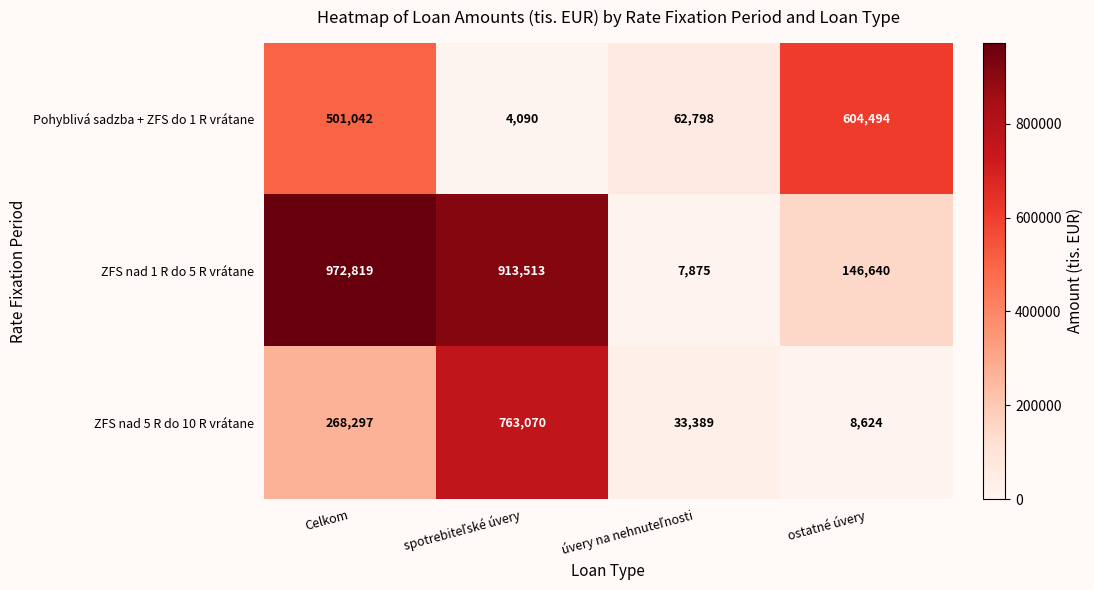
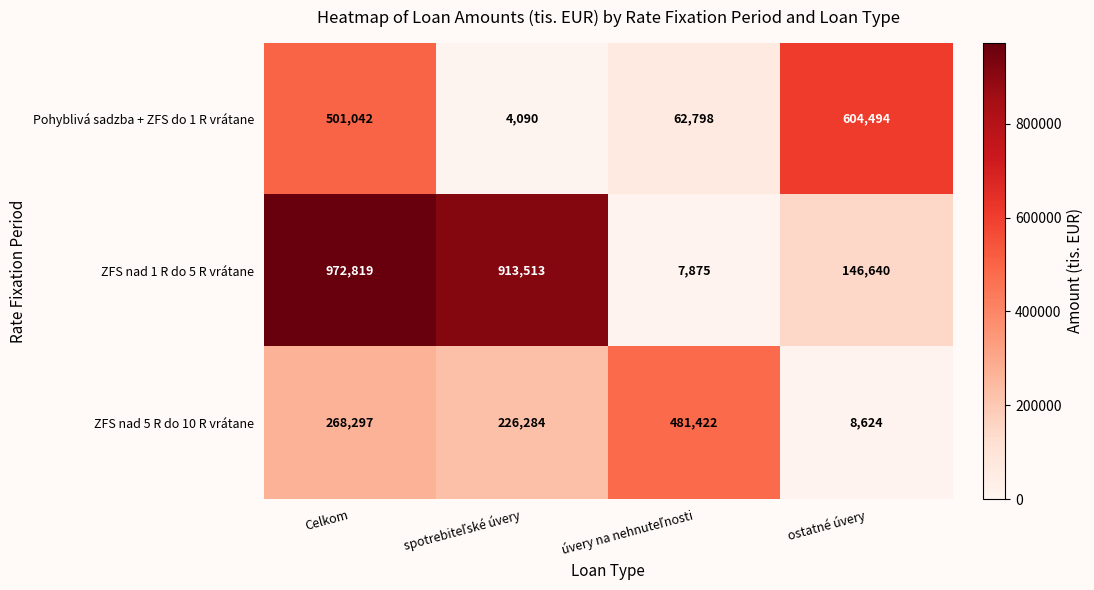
ZFS nad 5 R do 10 R vrátane, spotrebiteľské úvery: 763,070 -> 226,284
ZFS nad 5 R do 10 R vrátane, úvery na nehnuteľnosti: 33,389 -> 481,422
